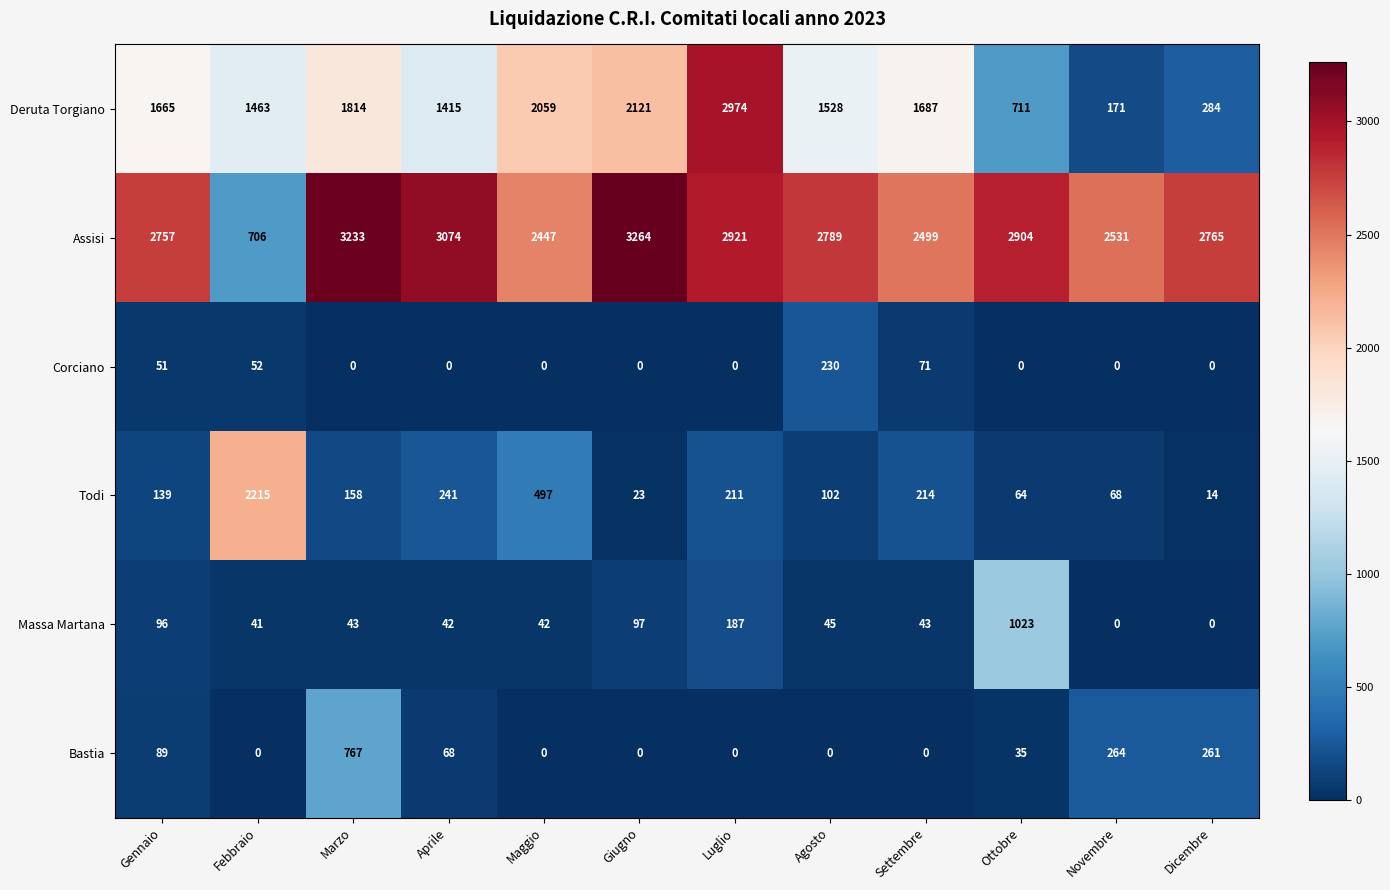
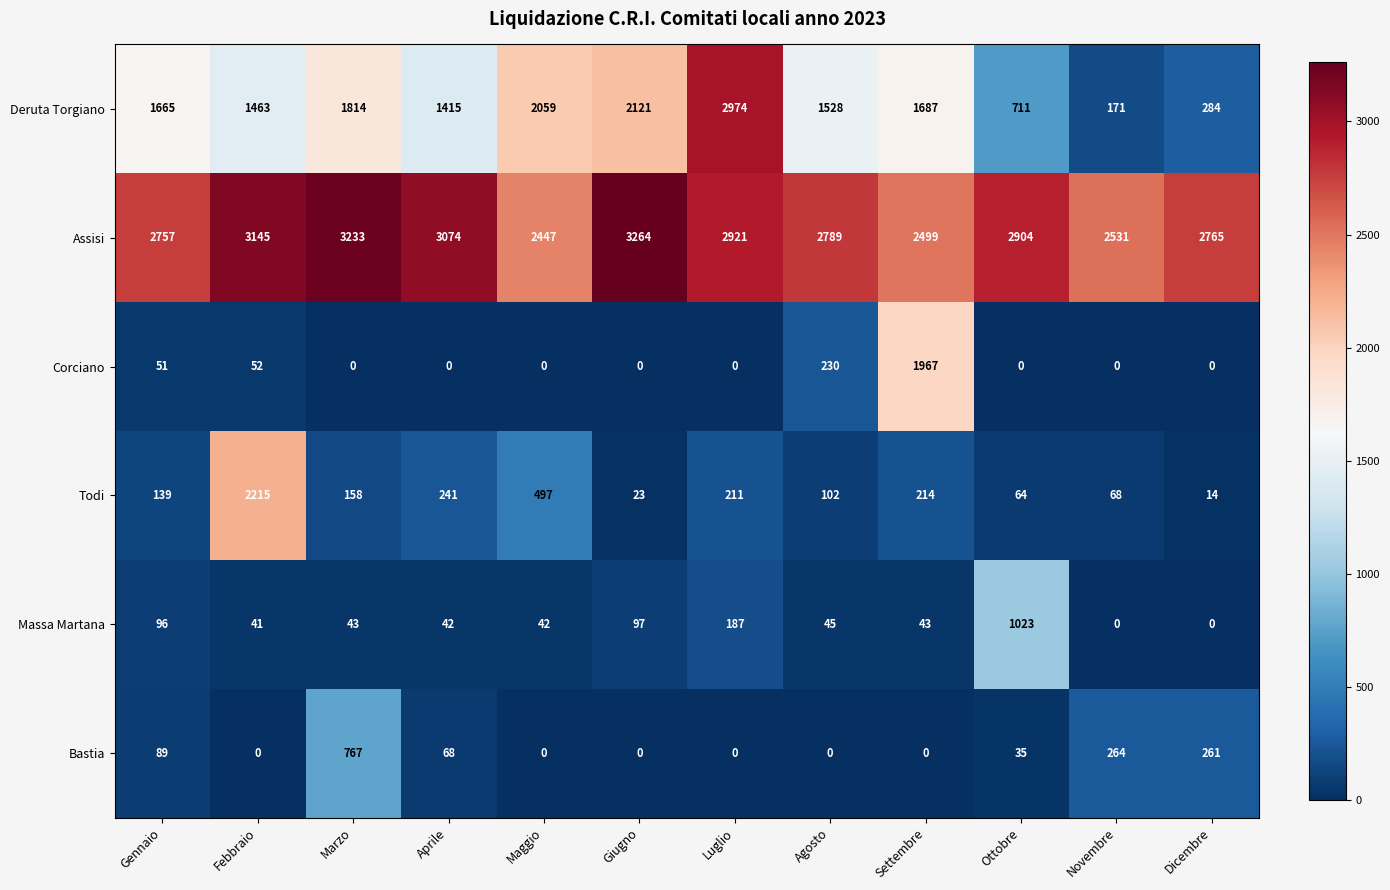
Assisi, Febbraio: 706 -> 3145
Corciano, Settembre: 71 -> 1967
